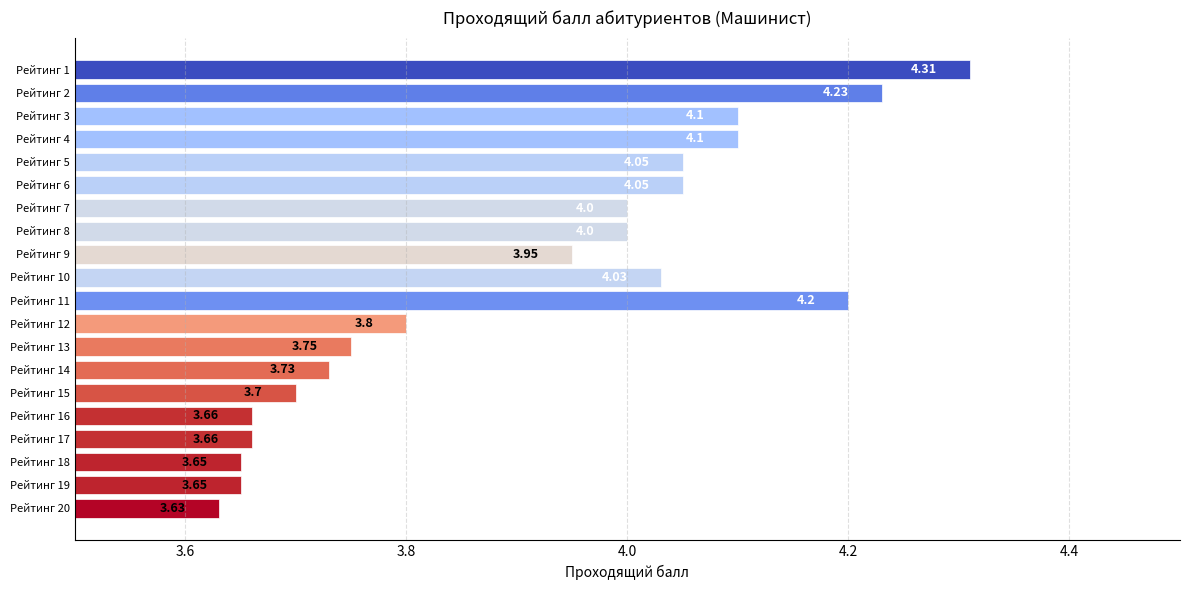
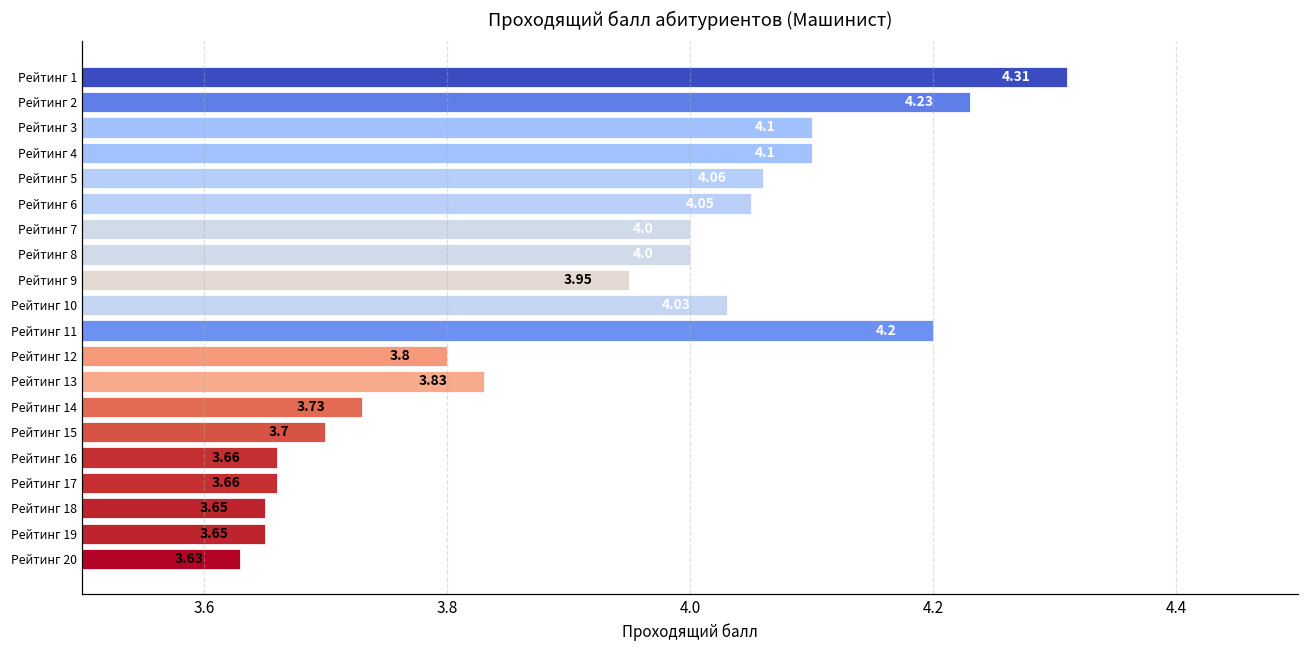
Рейтинг 5: 4.05 -> 4.06
Рейтинг 13: 3.75 -> 3.83
